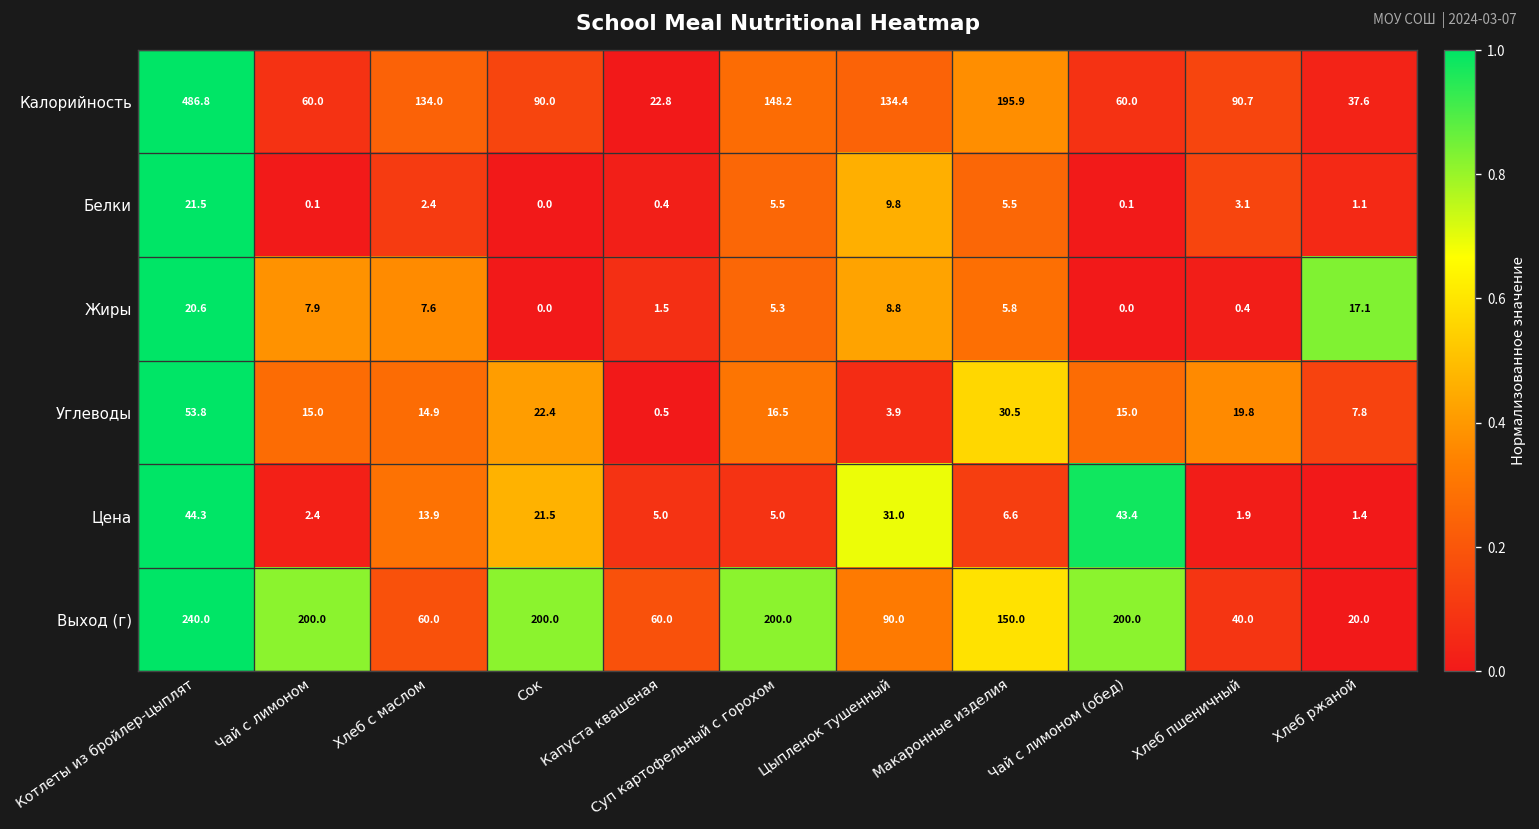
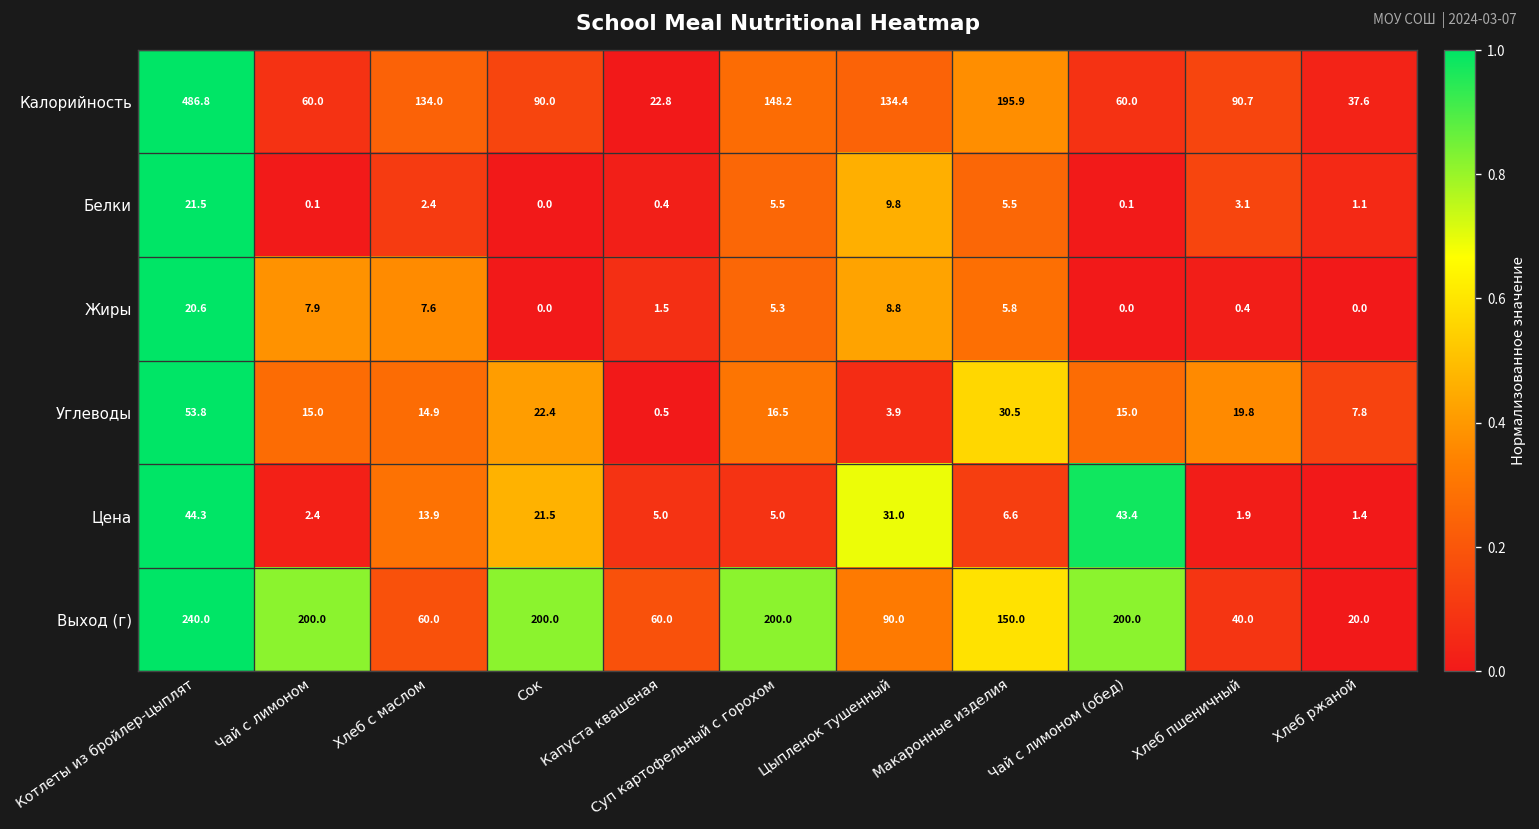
Жиры, Хлеб ржаной: 17.1 -> 0.0
